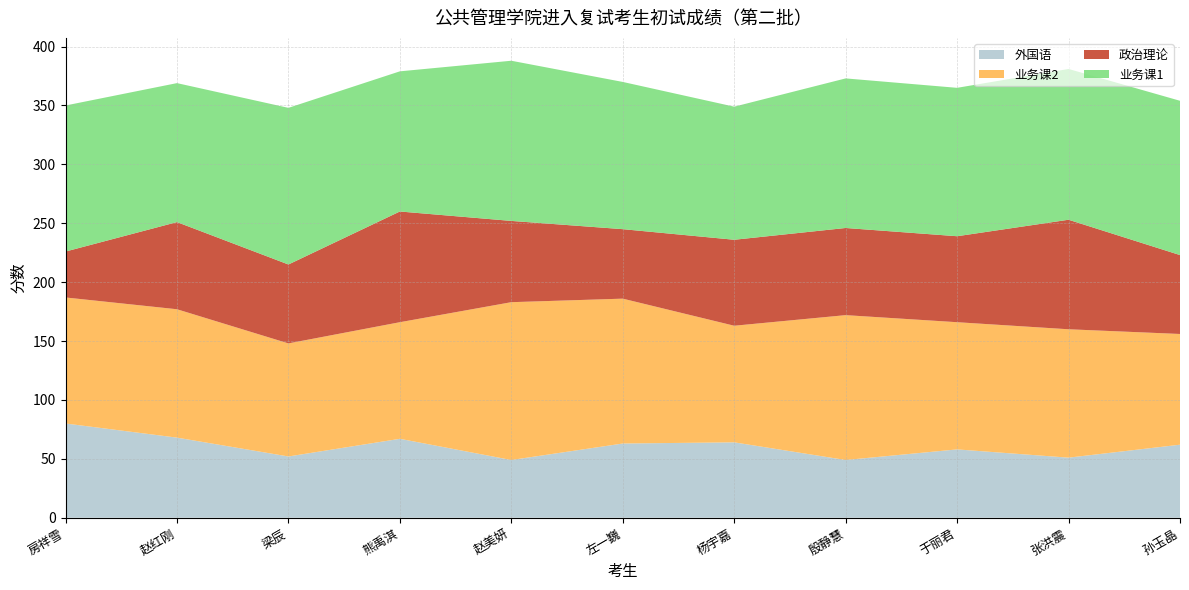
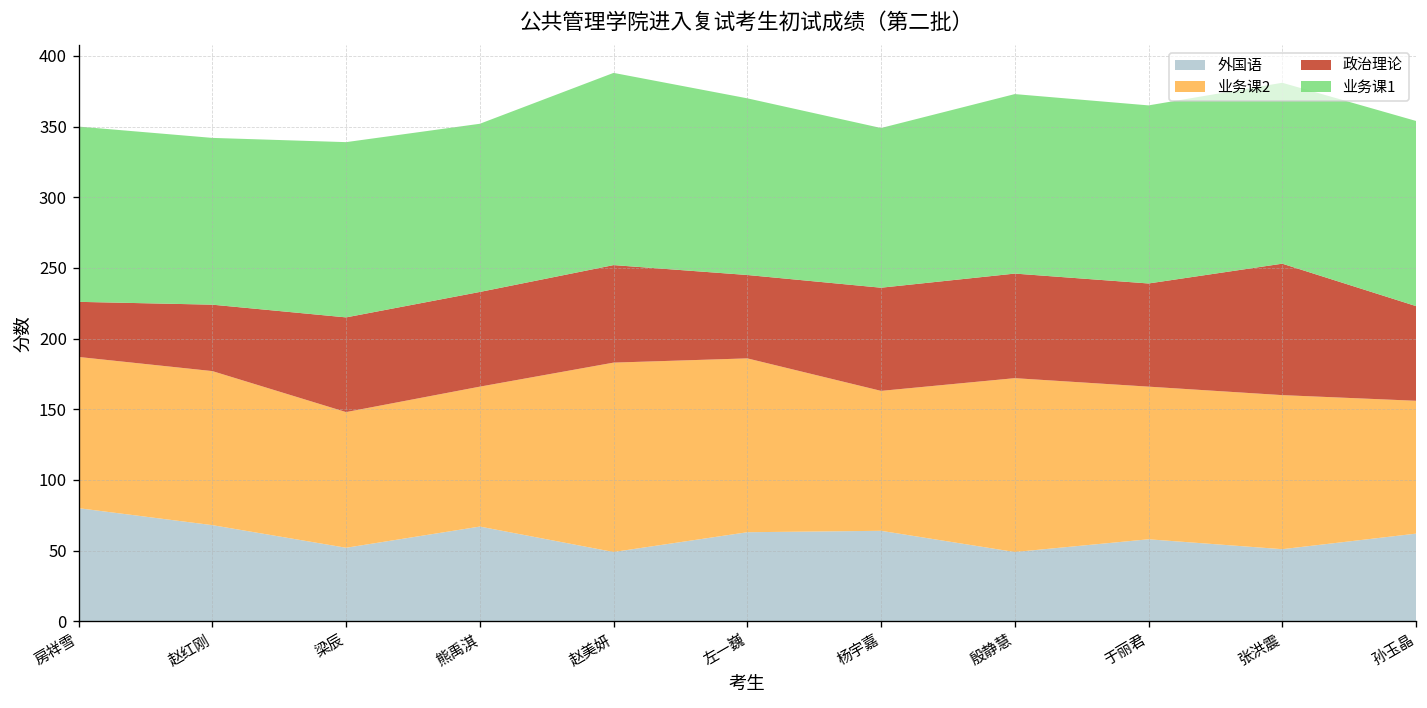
政治理论, 赵红刚: 74 -> 47
业务课1, 梁辰: 133 -> 124
政治理论, 熊禹淇: 94 -> 67
